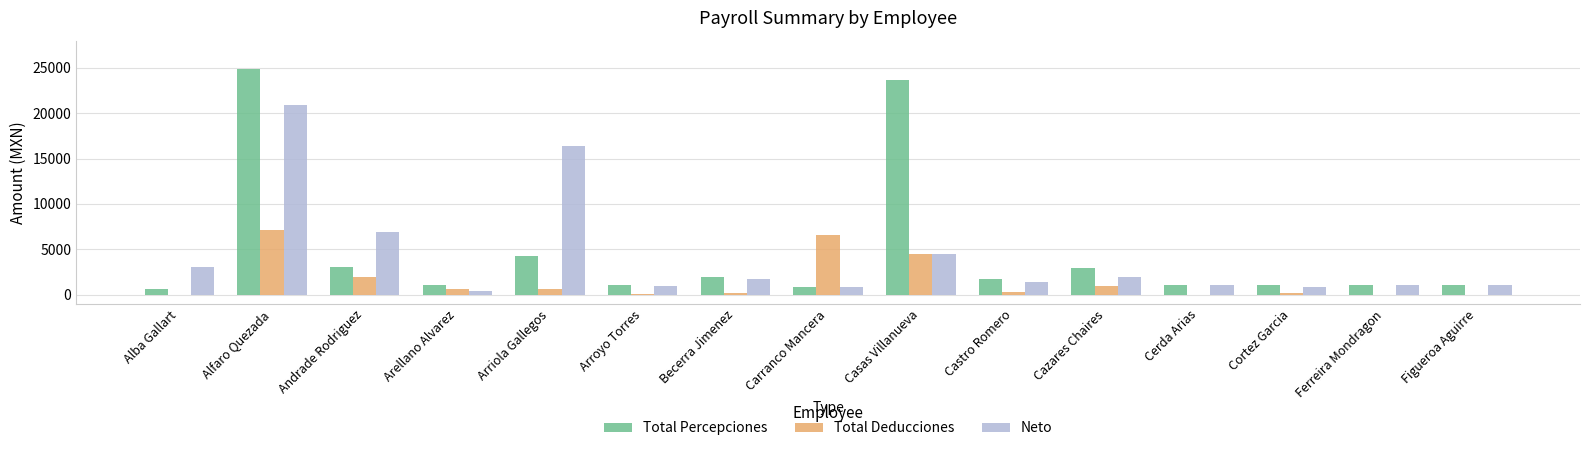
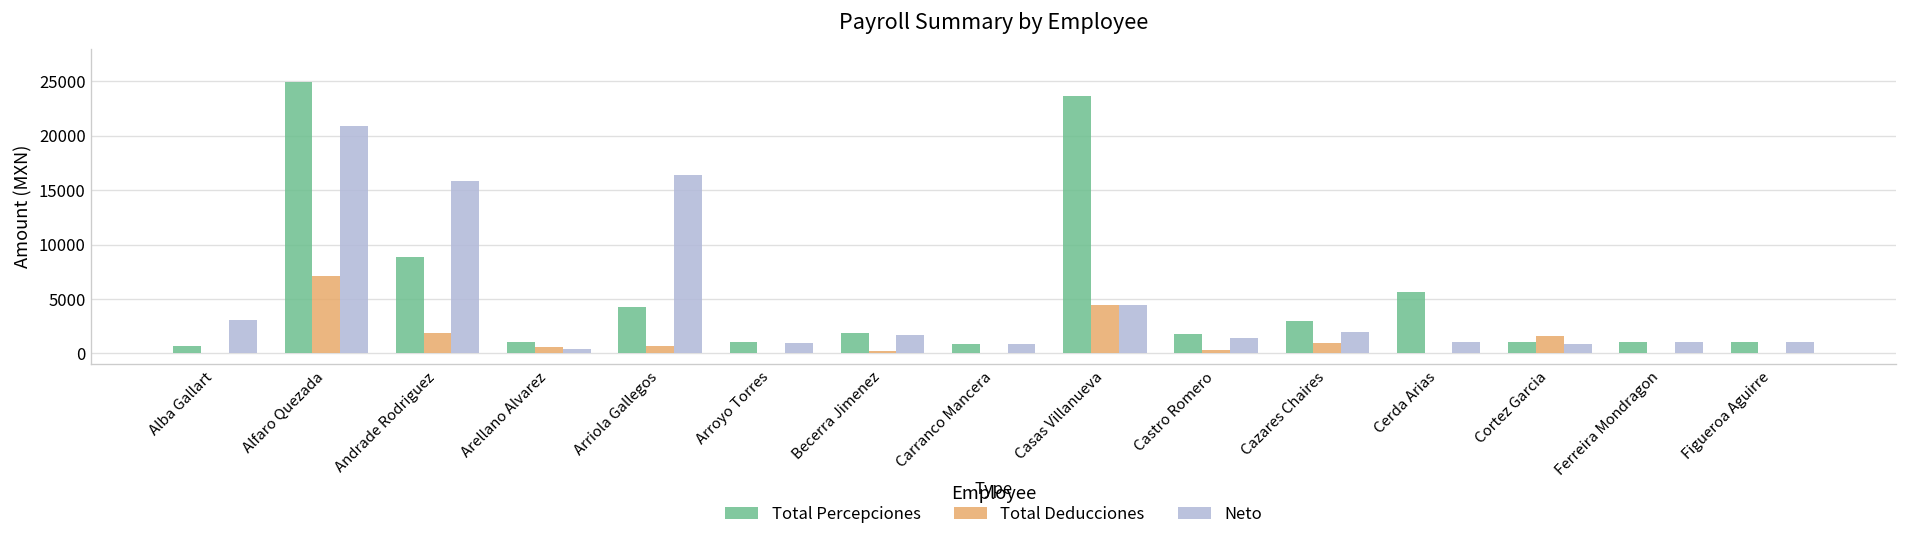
Total Percepciones, Andrade Rodriguez: 3000 -> 9000
Neto, Andrade Rodriguez: 7000 -> 16000
Total Deducciones, Carranco Mancera: 7000 -> 0
Total Percepciones, Cerda Arias: 1000 -> 6000
Total Deducciones, Cortez Garcia: 0 -> 2000
